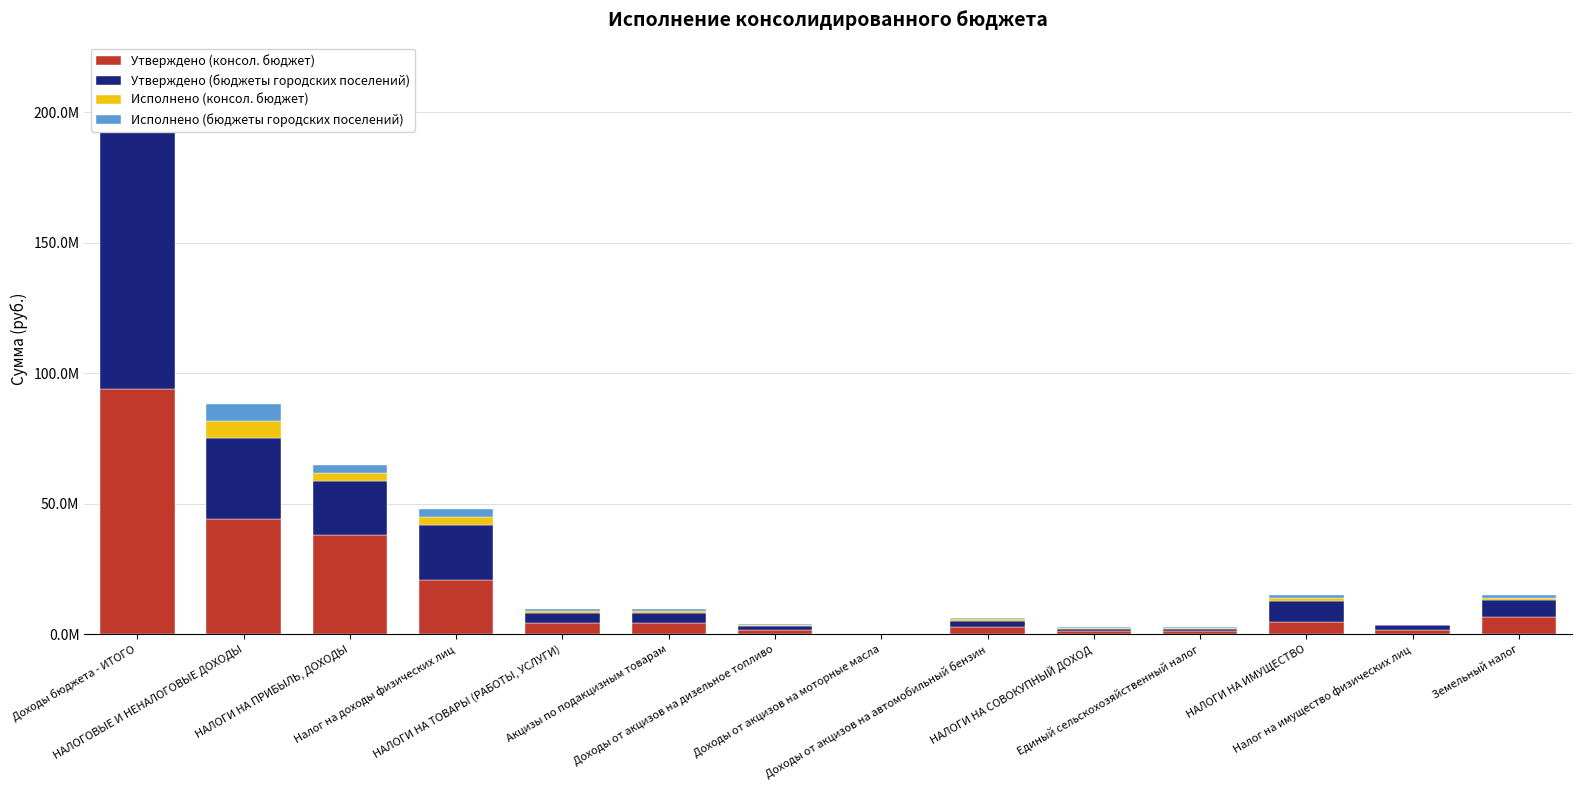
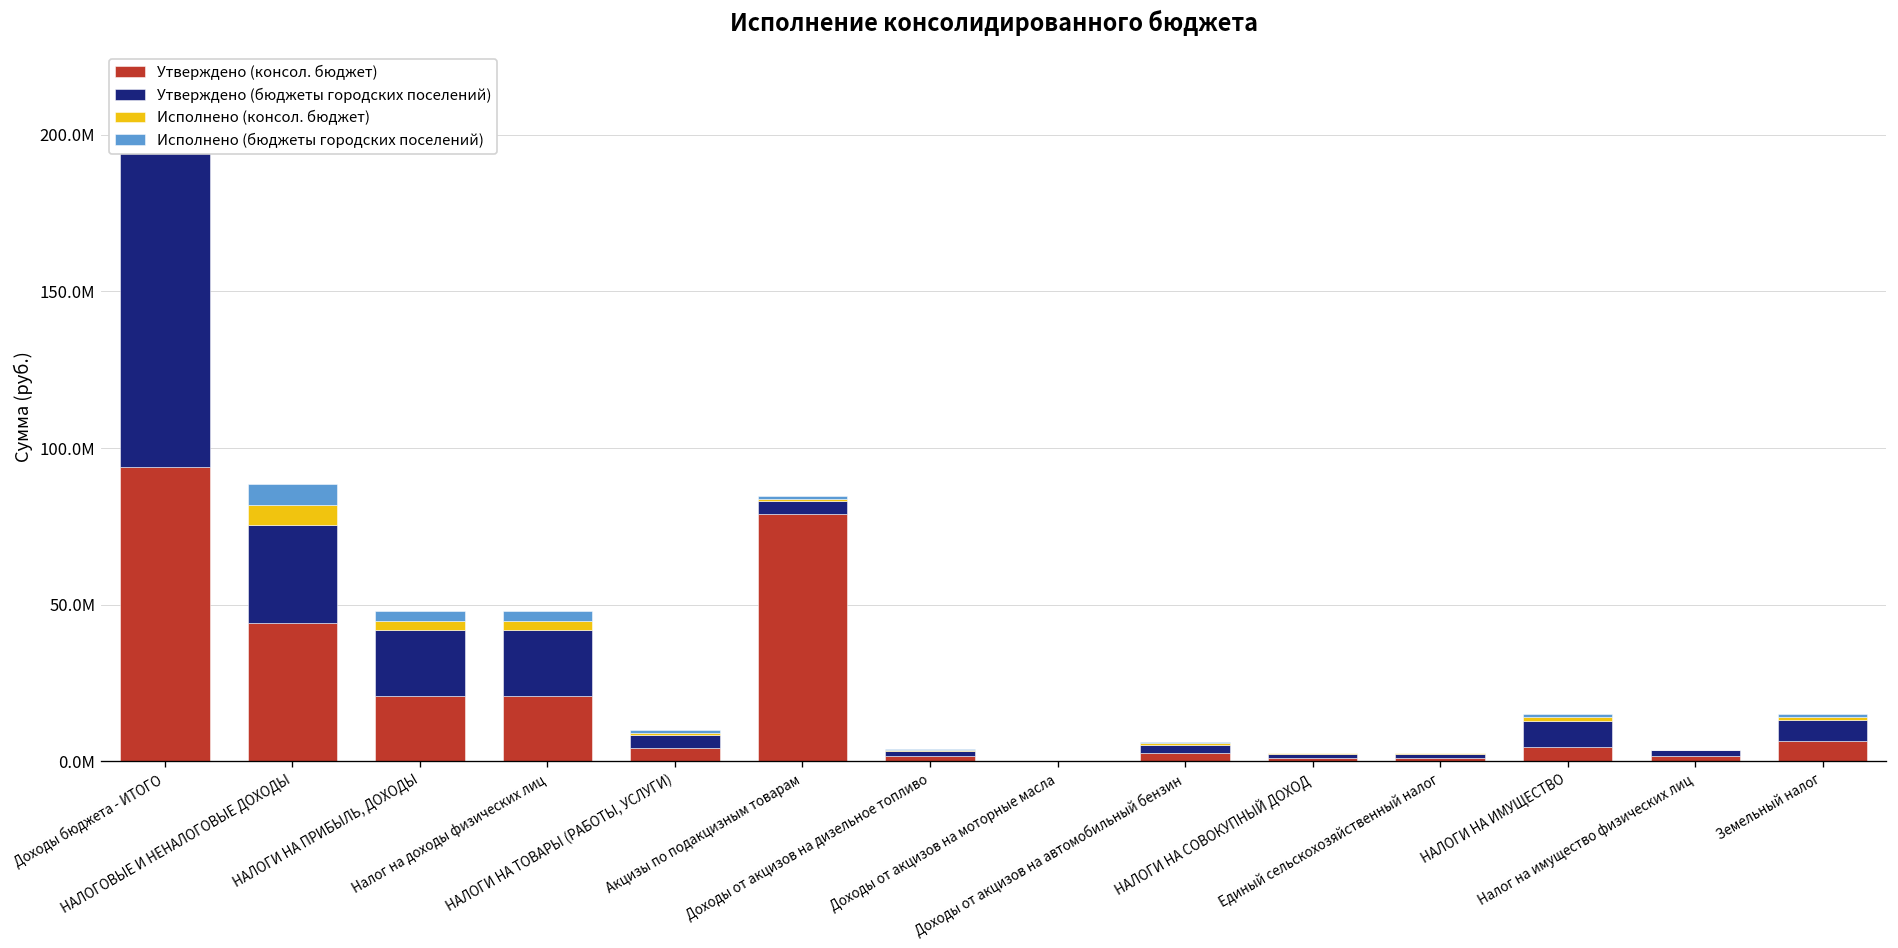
Утверждено (консол. бюджет), НАЛОГИ НА ПРИБЫЛЬ, ДОХОДЫ: 38000000 -> 21000000
Утверждено (консол. бюджет), Акцизы по подакцизным товарам: 4000000 -> 79000000
